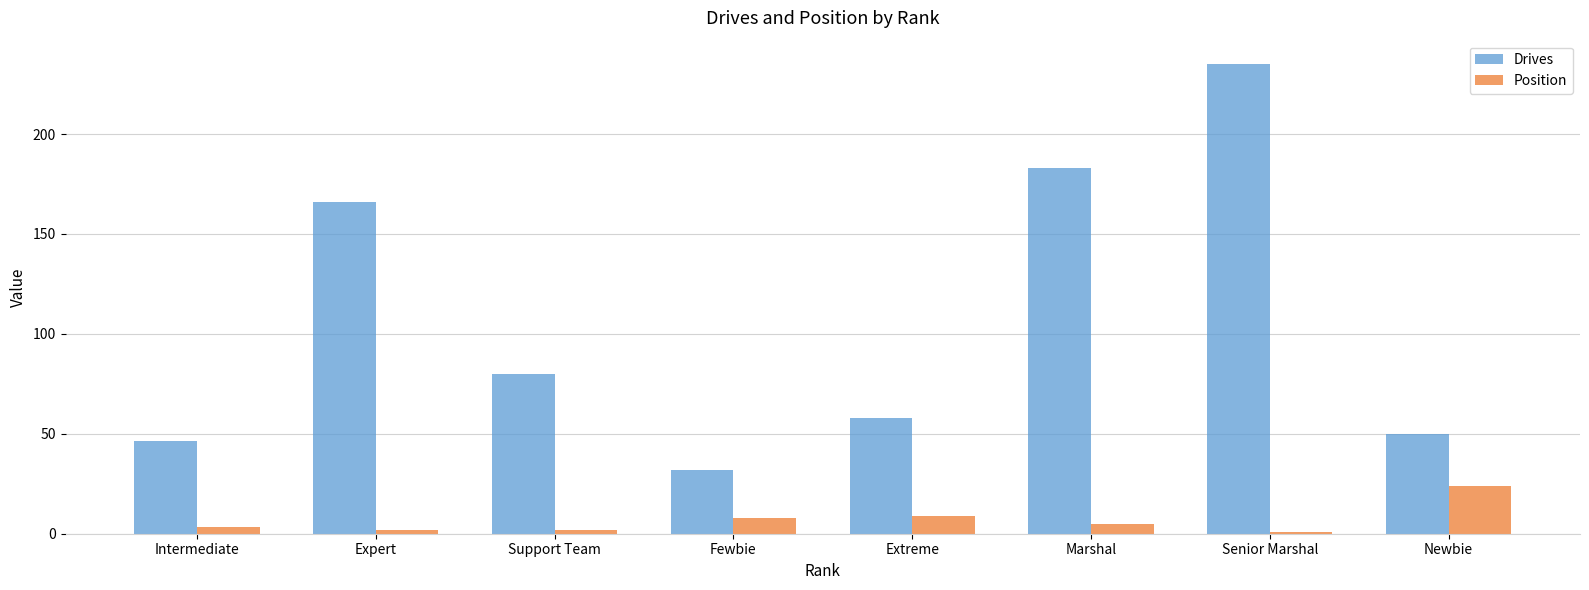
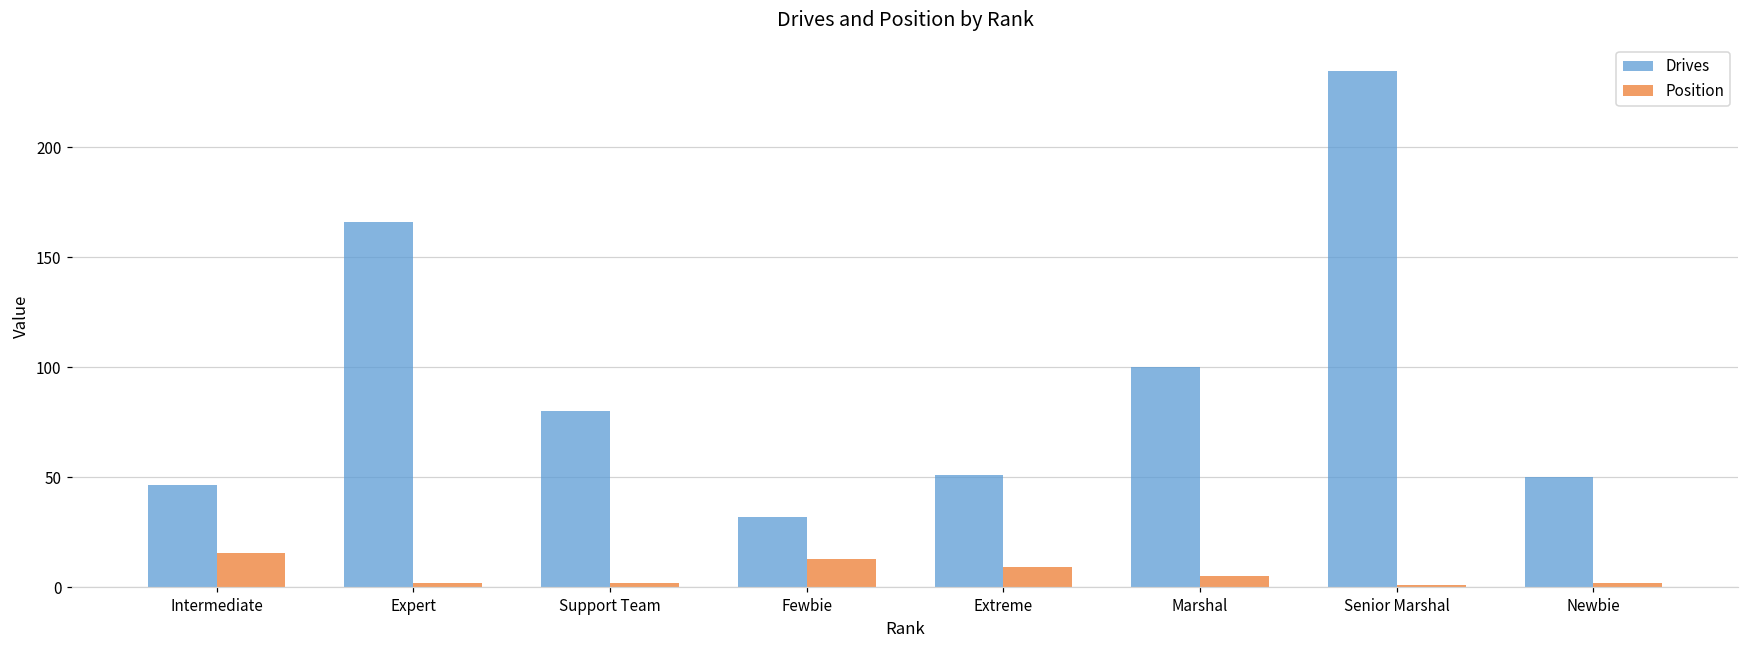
Position, Intermediate: 4 -> 16
Position, Fewbie: 8 -> 13
Drives, Extreme: 58 -> 51
Drives, Marshal: 183 -> 100
Position, Newbie: 24 -> 2
